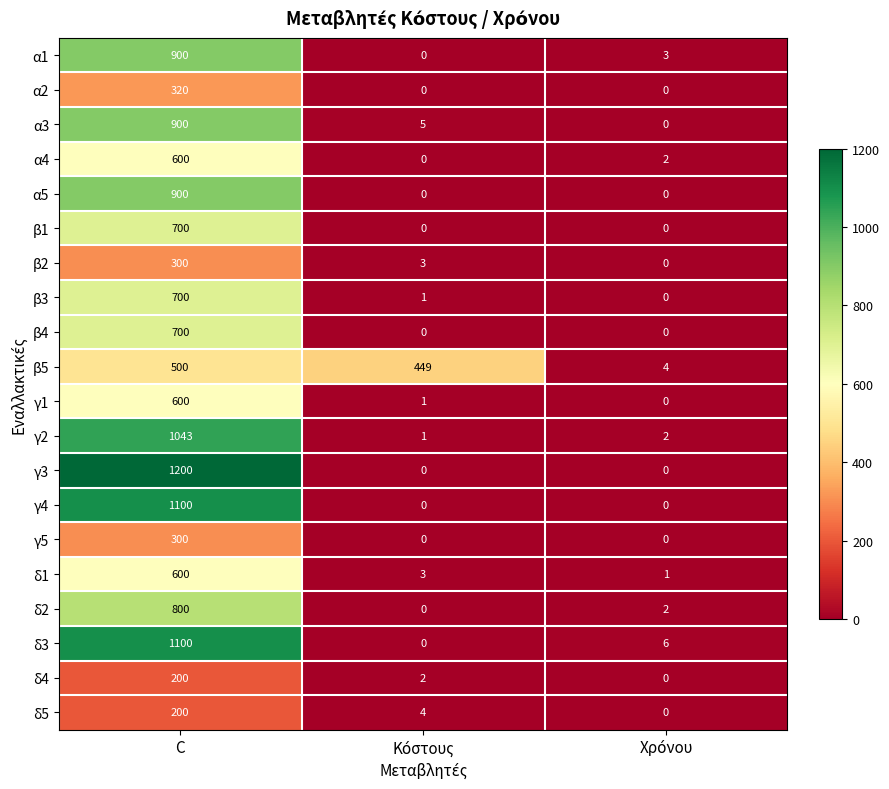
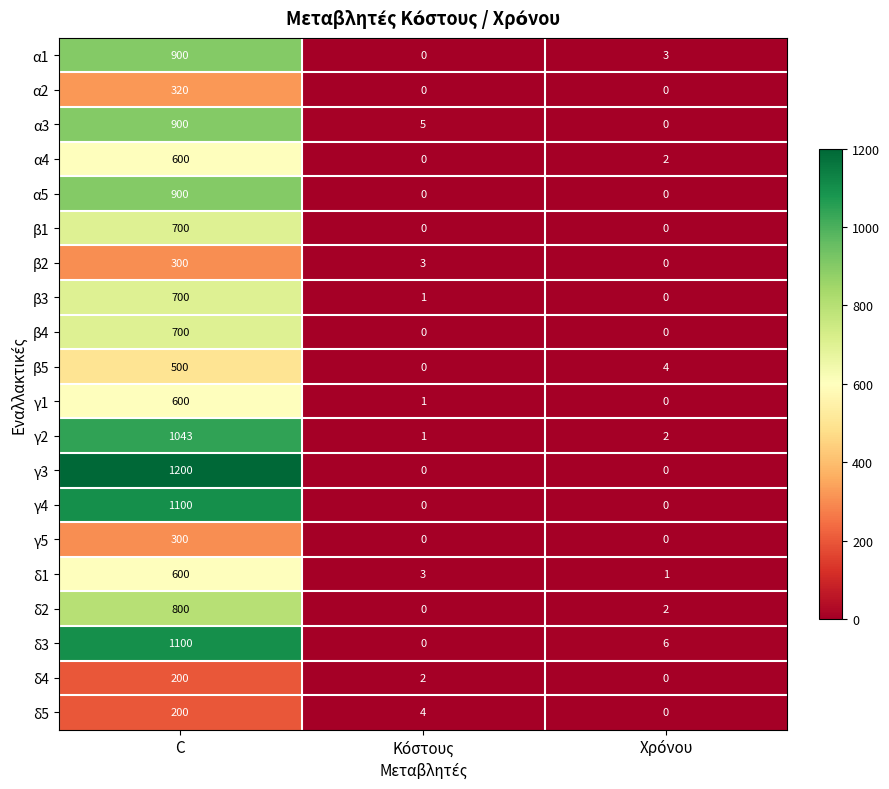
β5, Κόστους: 449 -> 0
